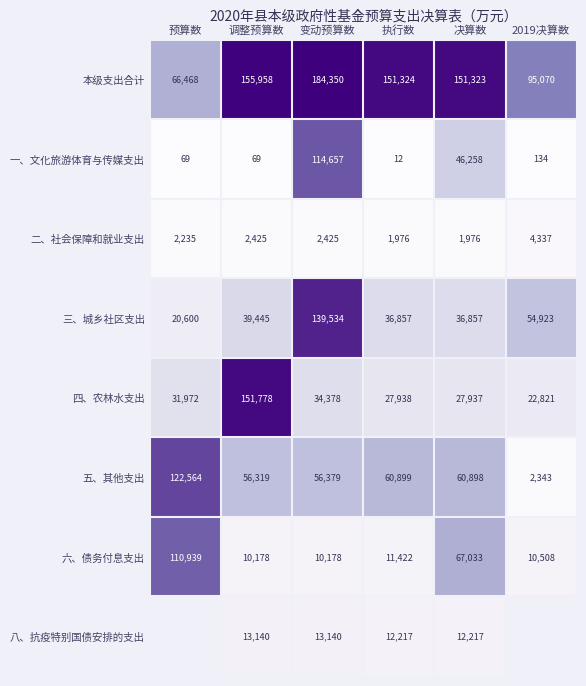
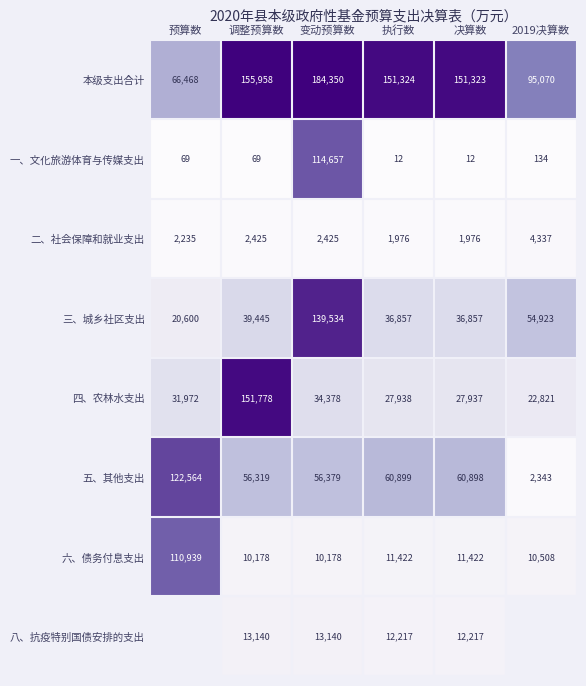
一、文化旅游体育与传媒支出, 决算数: 46,258 -> 12
六、债务付息支出, 决算数: 67,033 -> 11,422
